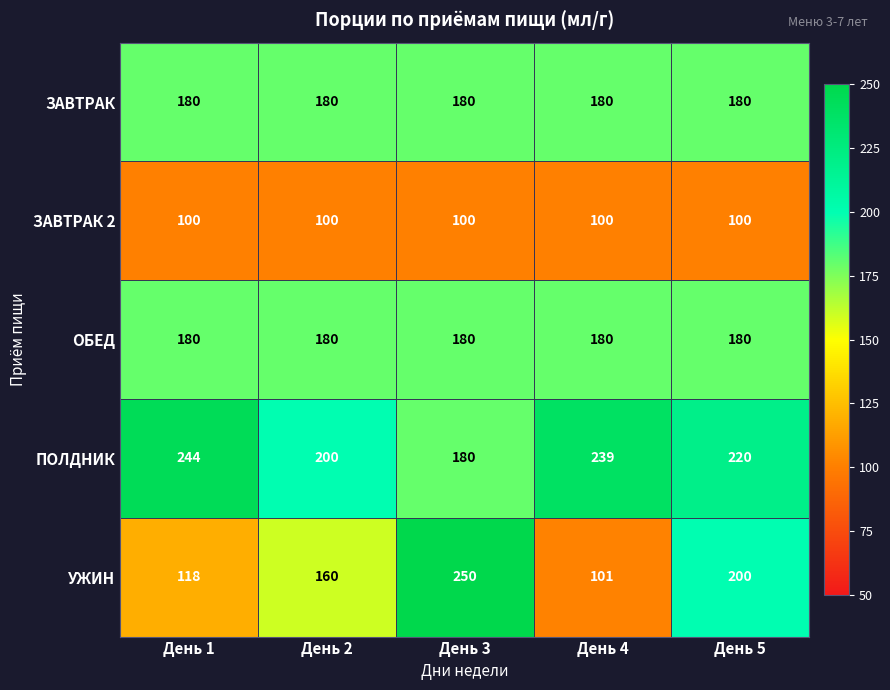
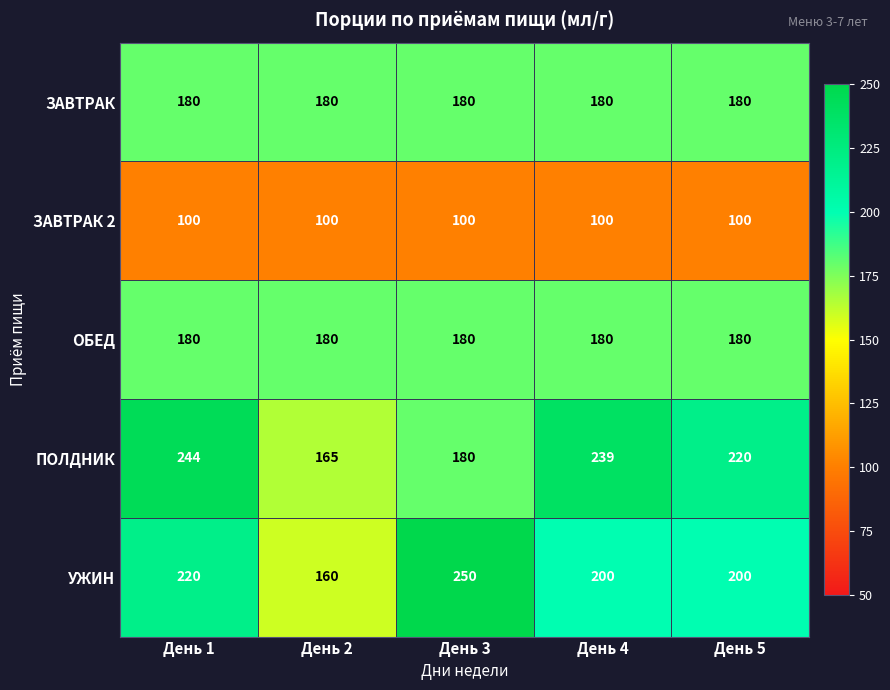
ПОЛДНИК, День 2: 200 -> 165
УЖИН, День 1: 118 -> 220
УЖИН, День 4: 101 -> 200
